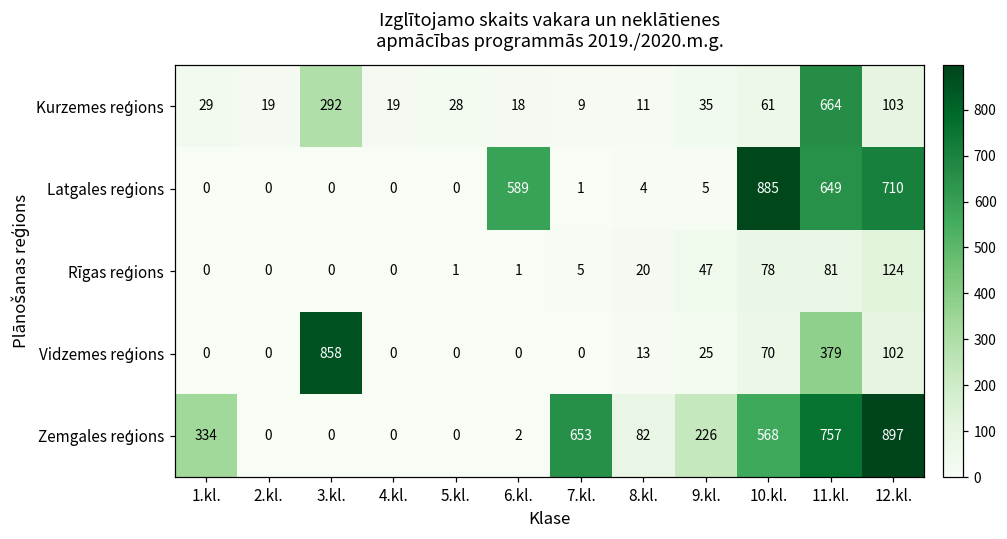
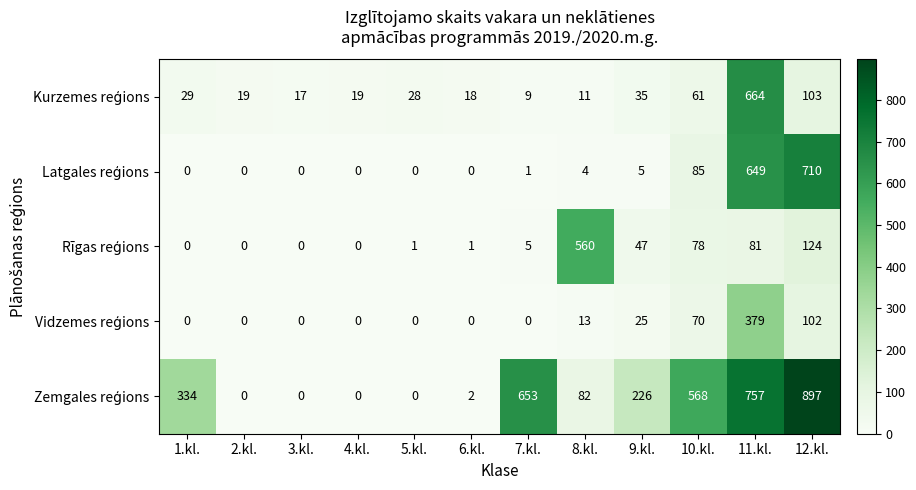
Kurzemes reģions, 3.kl.: 292 -> 17
Latgales reģions, 6.kl.: 589 -> 0
Latgales reģions, 10.kl.: 885 -> 85
Rīgas reģions, 8.kl.: 20 -> 560
Vidzemes reģions, 3.kl.: 858 -> 0
